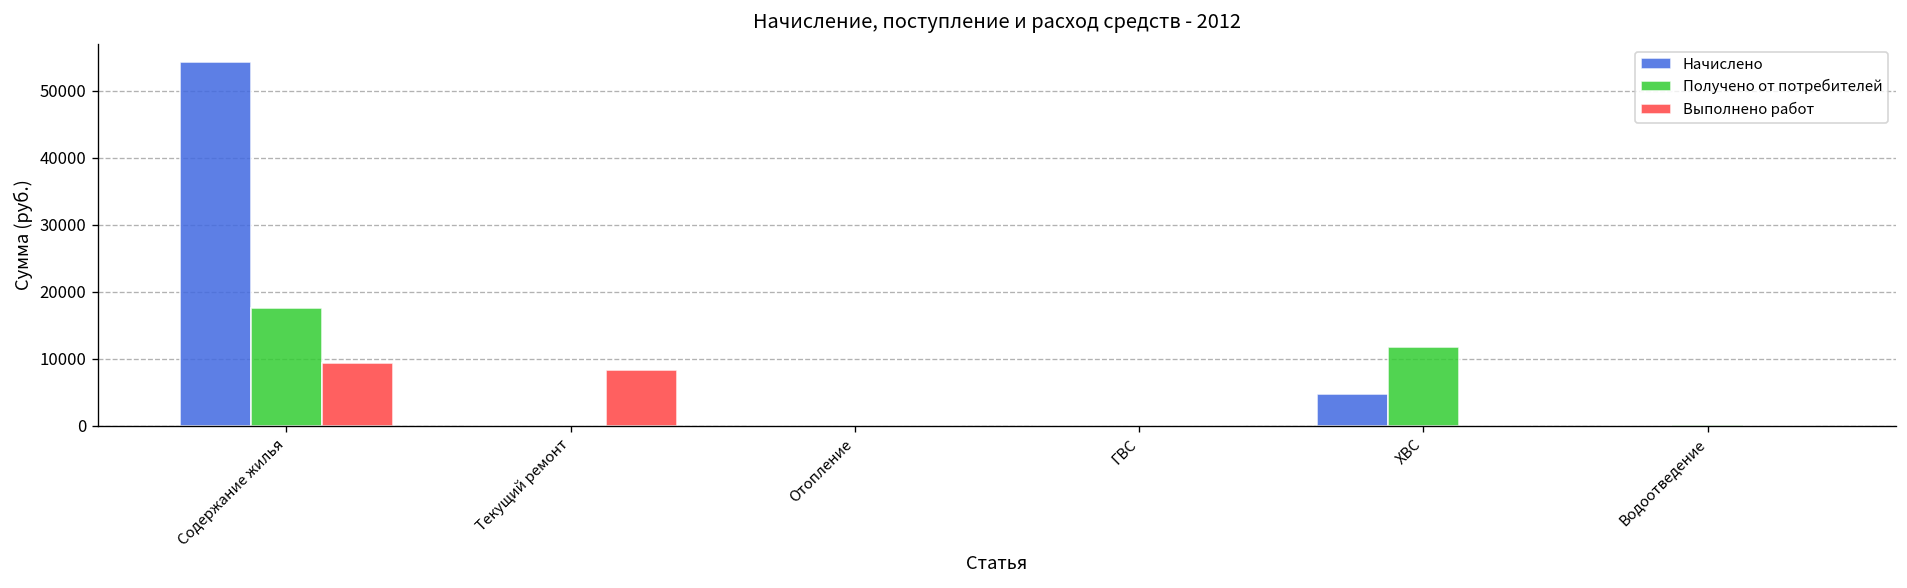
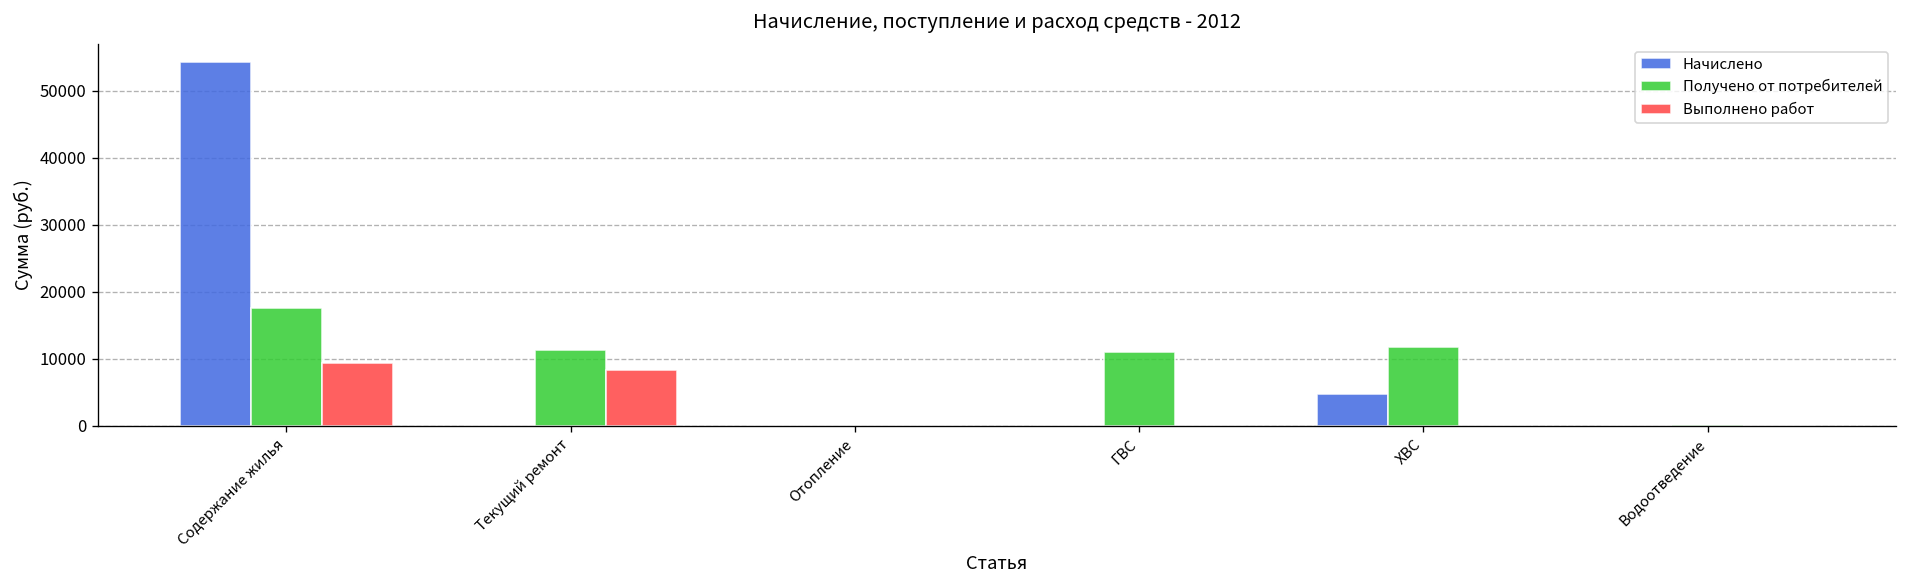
Получено от потребителей, Текущий ремонт: 0 -> 11000
Получено от потребителей, ГВС: 0 -> 11000
